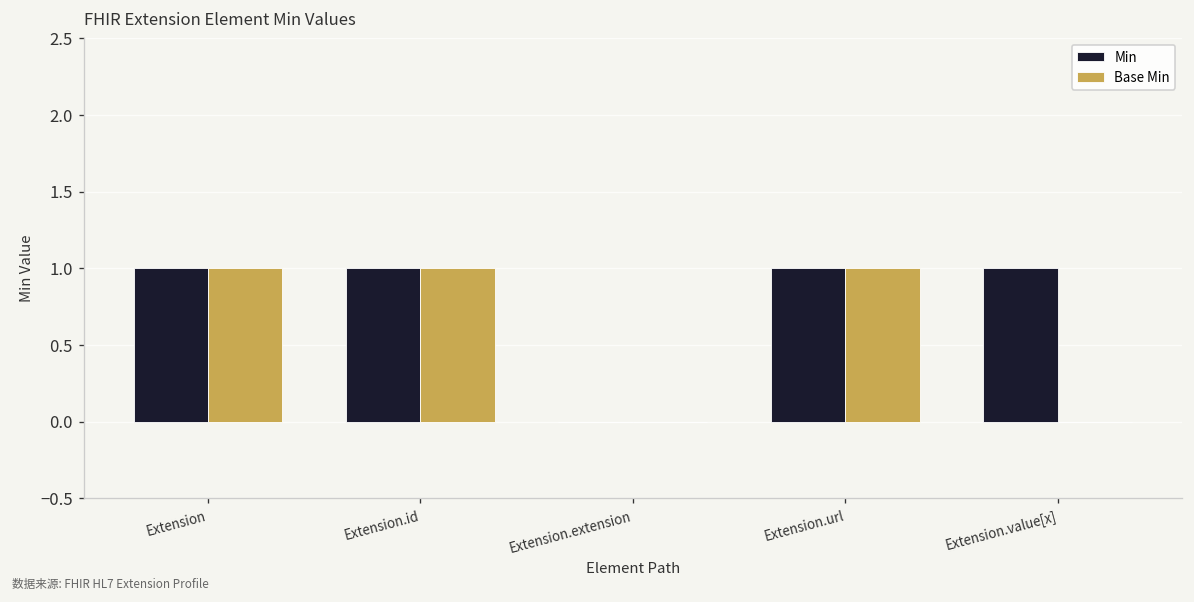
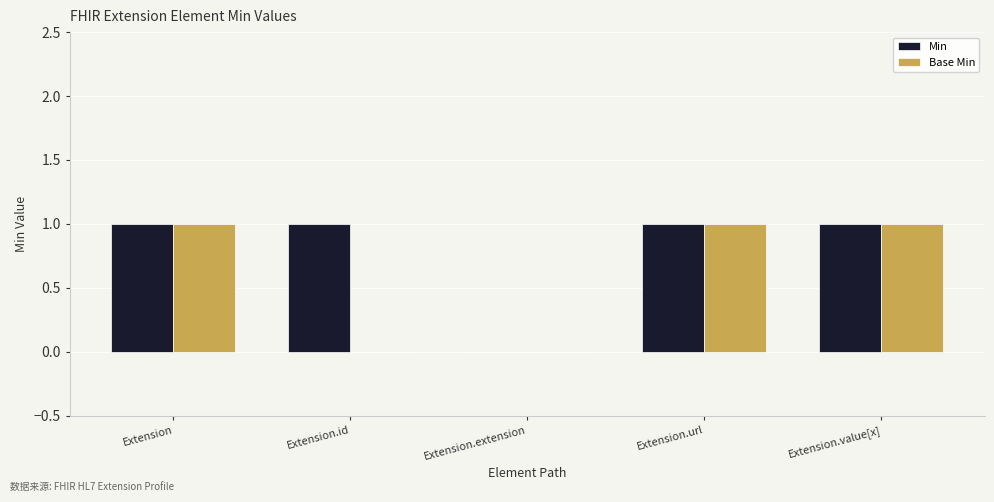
Base Min, Extension.id: 1 -> 0
Base Min, Extension.value[x]: 0 -> 1
